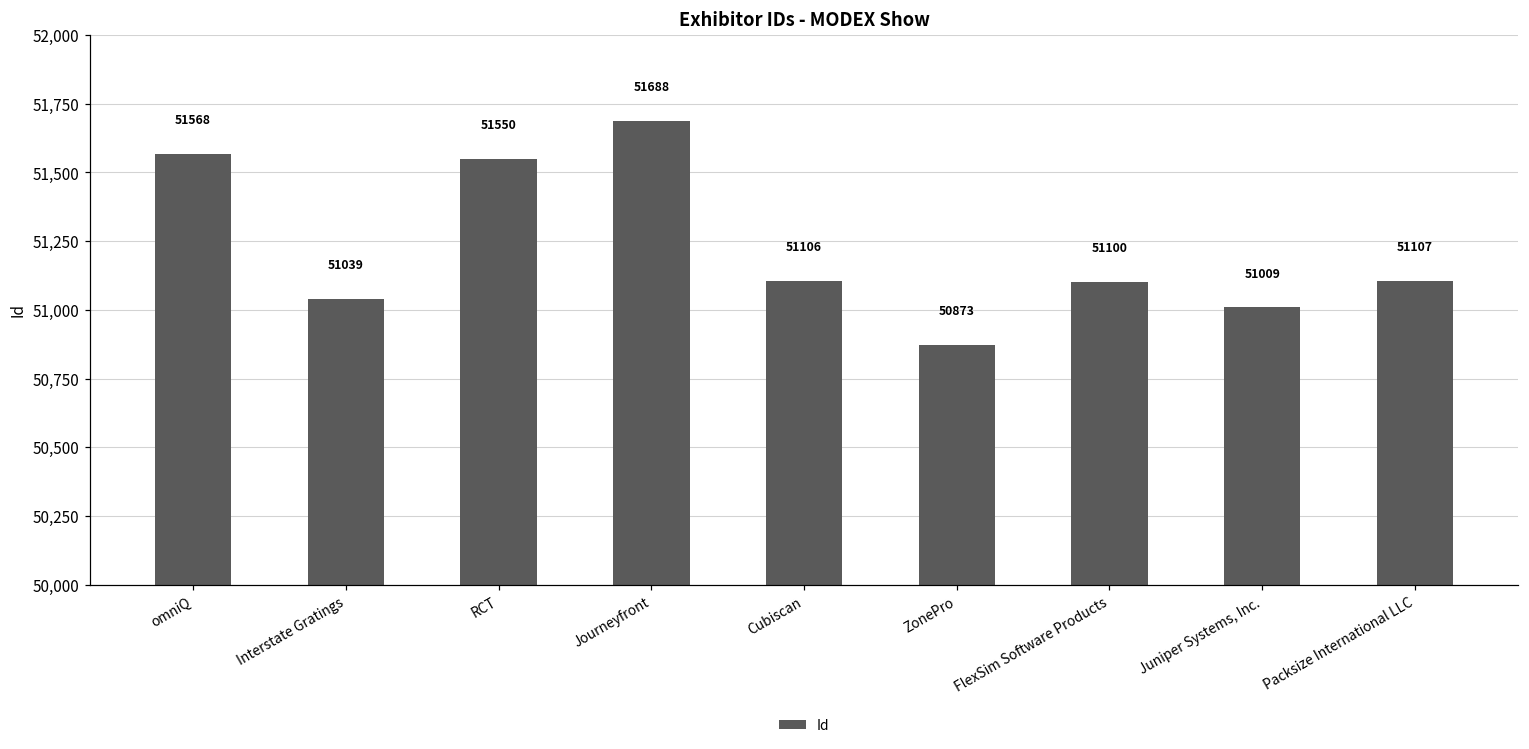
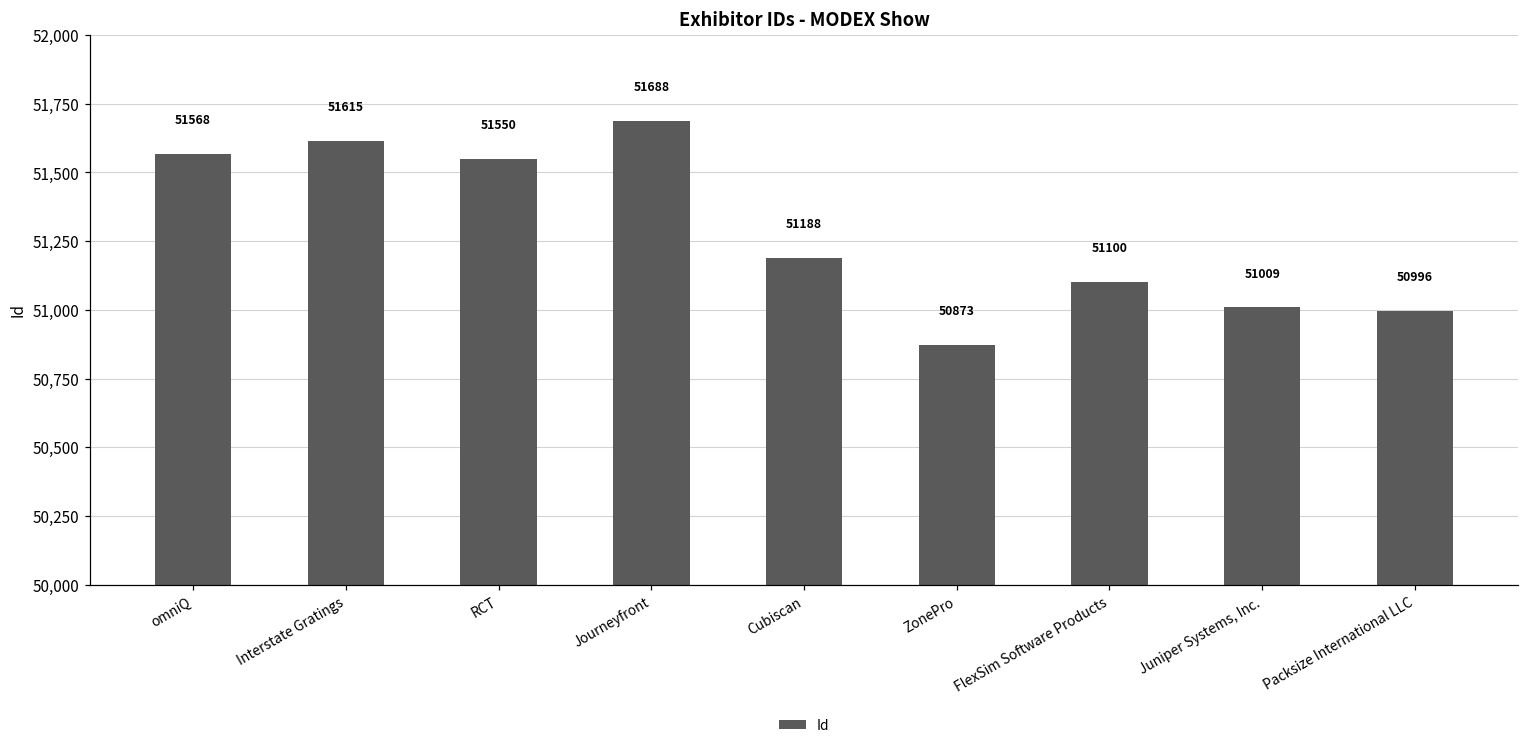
Interstate Gratings: 51039 -> 51615
Cubiscan: 51106 -> 51188
Packsize International LLC: 51107 -> 50996
